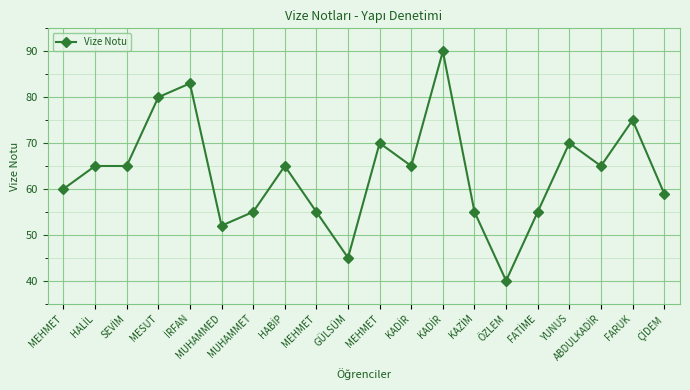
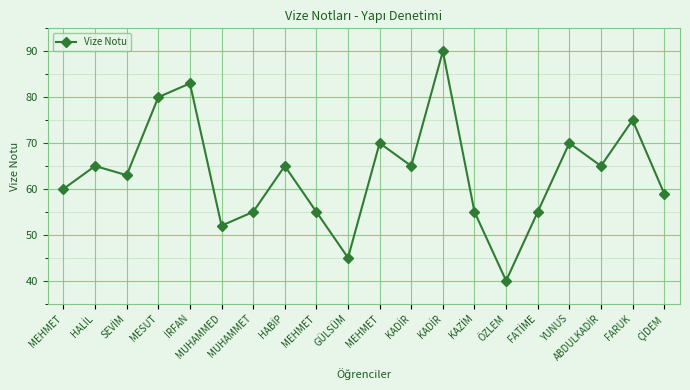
SEVİM: 65 -> 63
